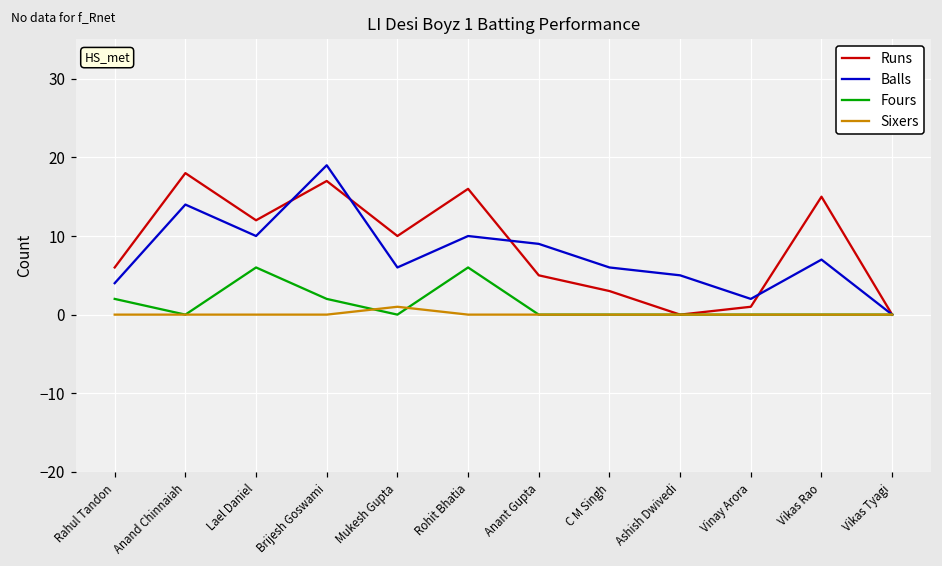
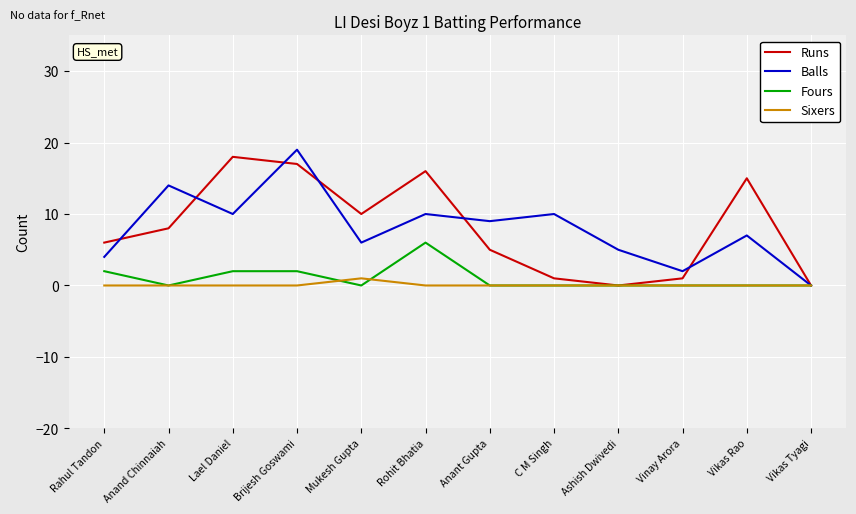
Runs, Anand Chinnaiah: 18 -> 8
Runs, Lael Daniel: 12 -> 18
Fours, Lael Daniel: 6 -> 2
Runs, C M Singh: 3 -> 1
Balls, C M Singh: 6 -> 10
